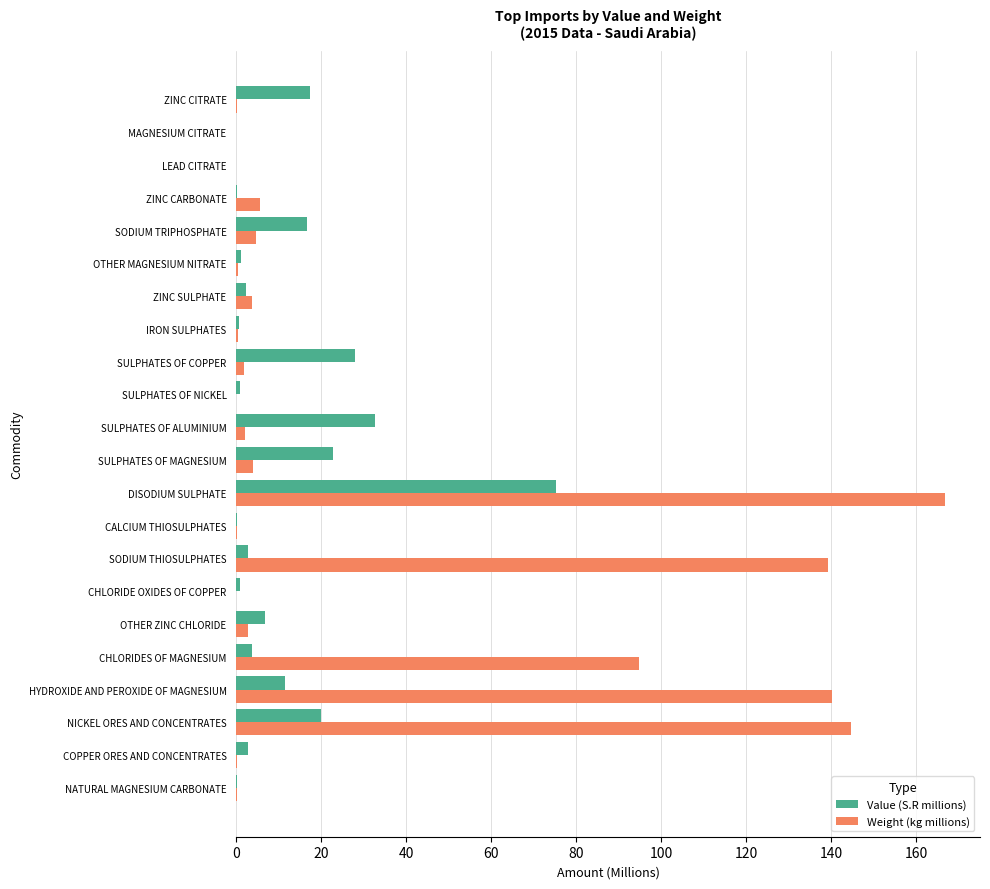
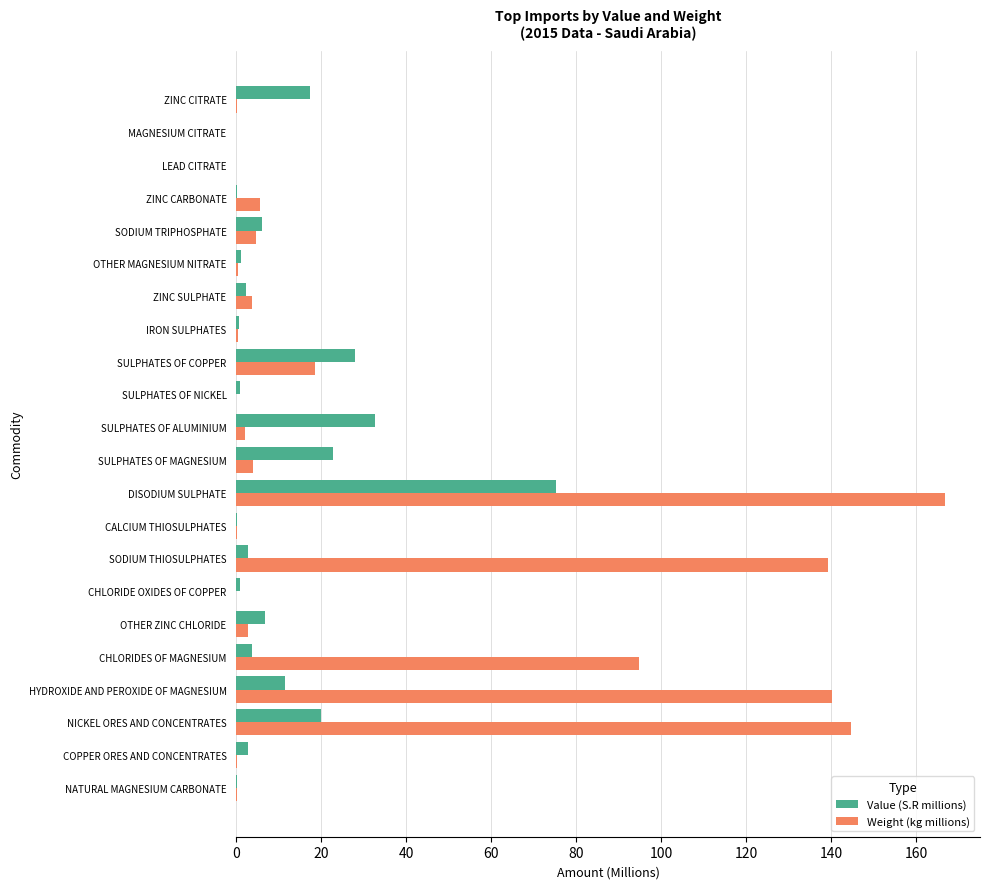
Value (S.R millions), SODIUM TRIPHOSPHATE: 17 -> 6
Weight (kg millions), SULPHATES OF COPPER: 2 -> 19
